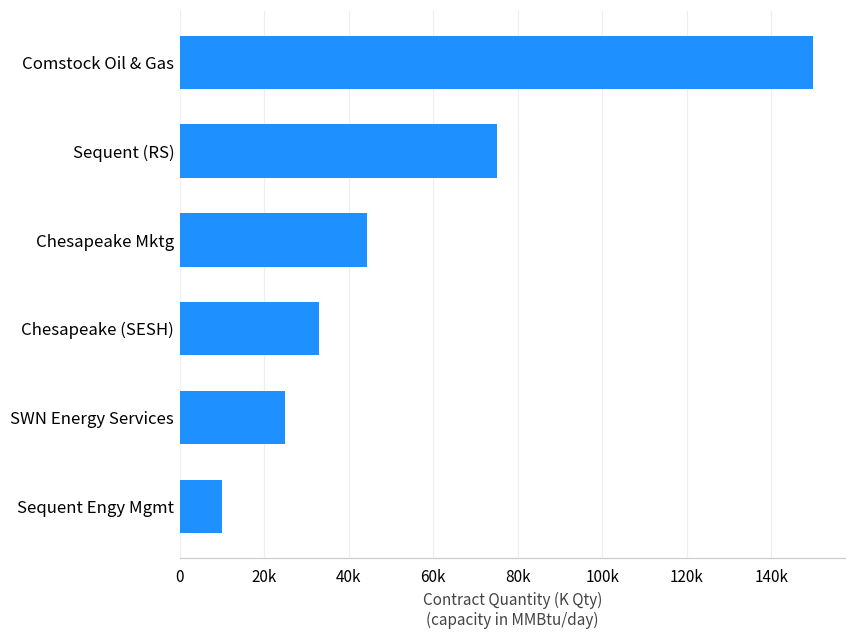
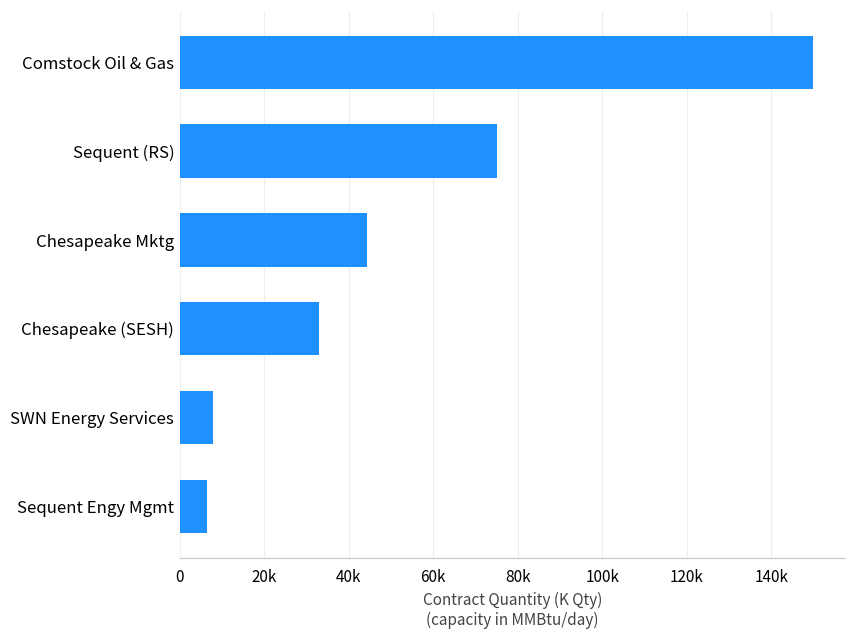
SWN Energy Services: 25000 -> 8000
Sequent Engy Mgmt: 10000 -> 6000
